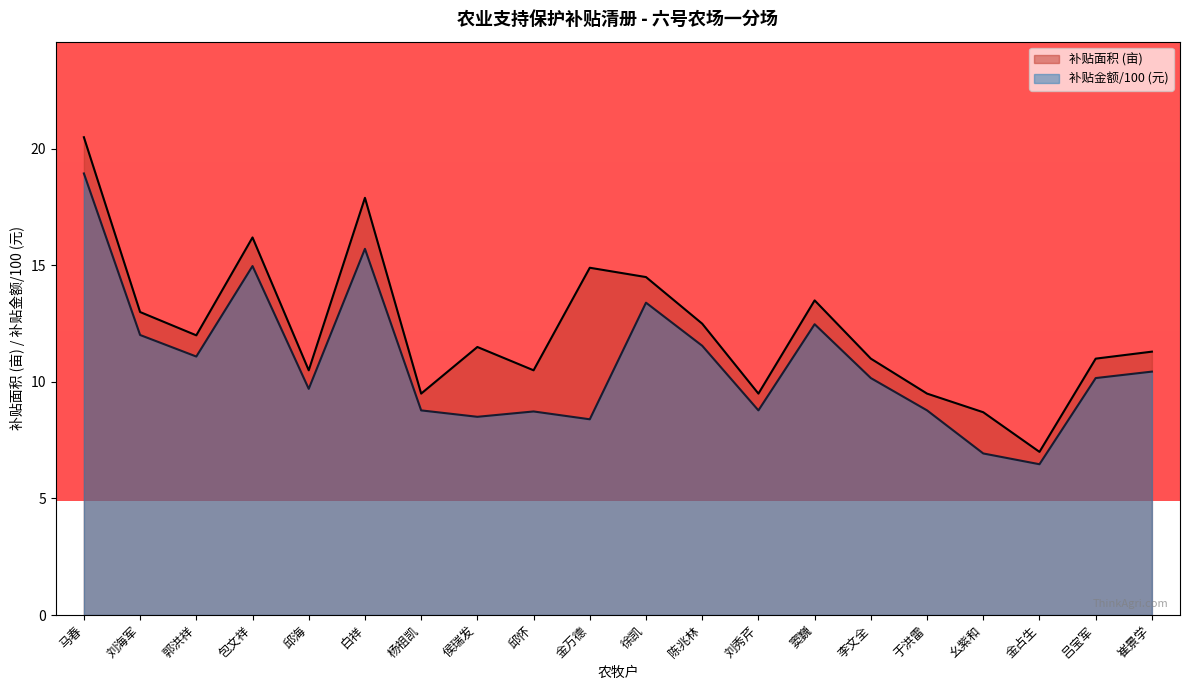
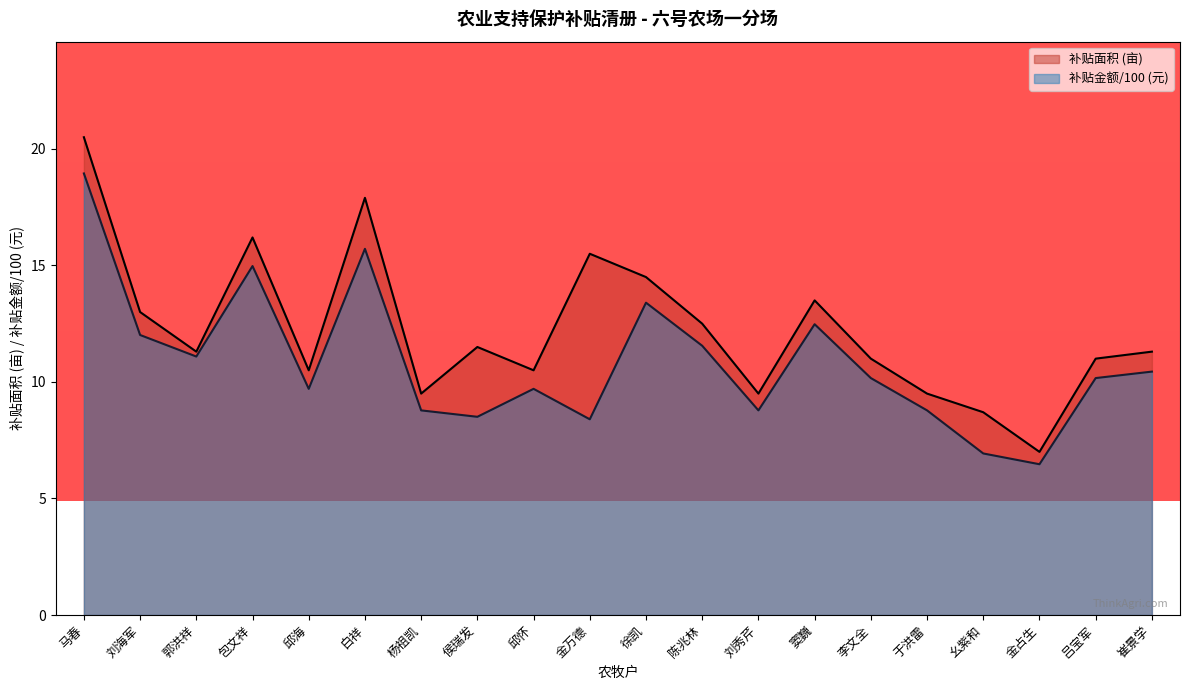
补贴面积 (亩), 郭洪祥: 12.0 -> 11.3
补贴金额/100 (元), 邱怀: 8.7 -> 9.7
补贴面积 (亩), 金万德: 14.9 -> 15.5
